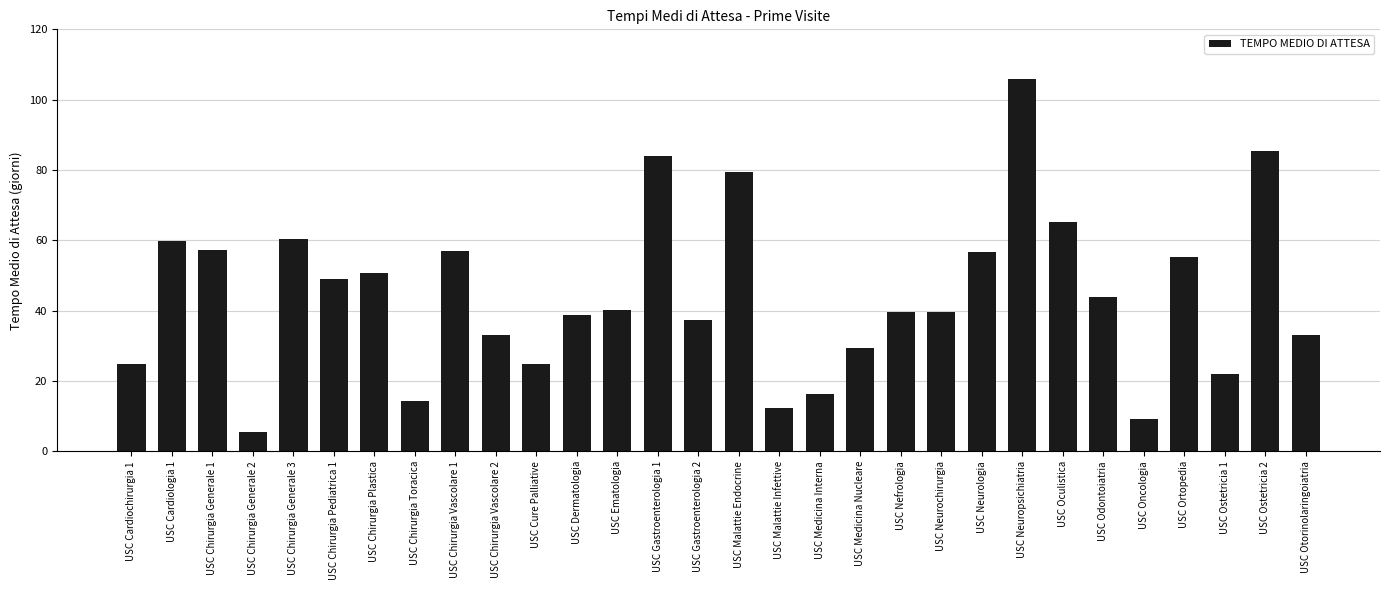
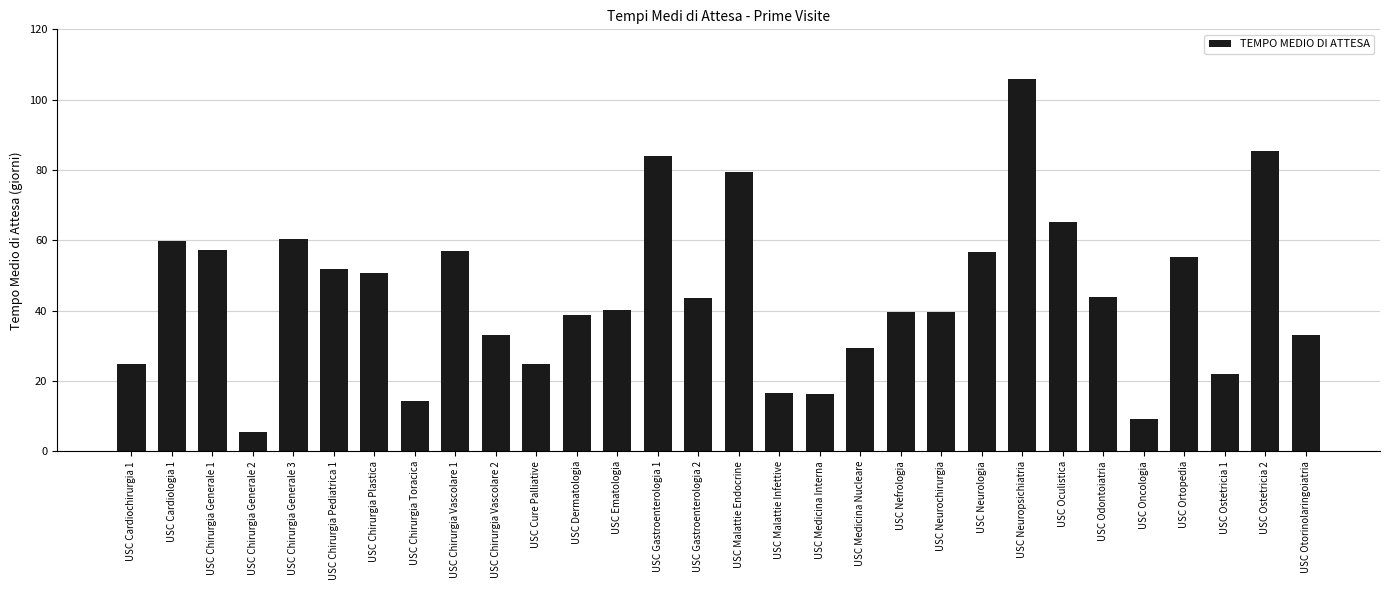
USC Chirurgia Pediatrica 1: 49 -> 52
USC Gastroenterologia 2: 37 -> 44
USC Malattie Infettive: 12 -> 17
